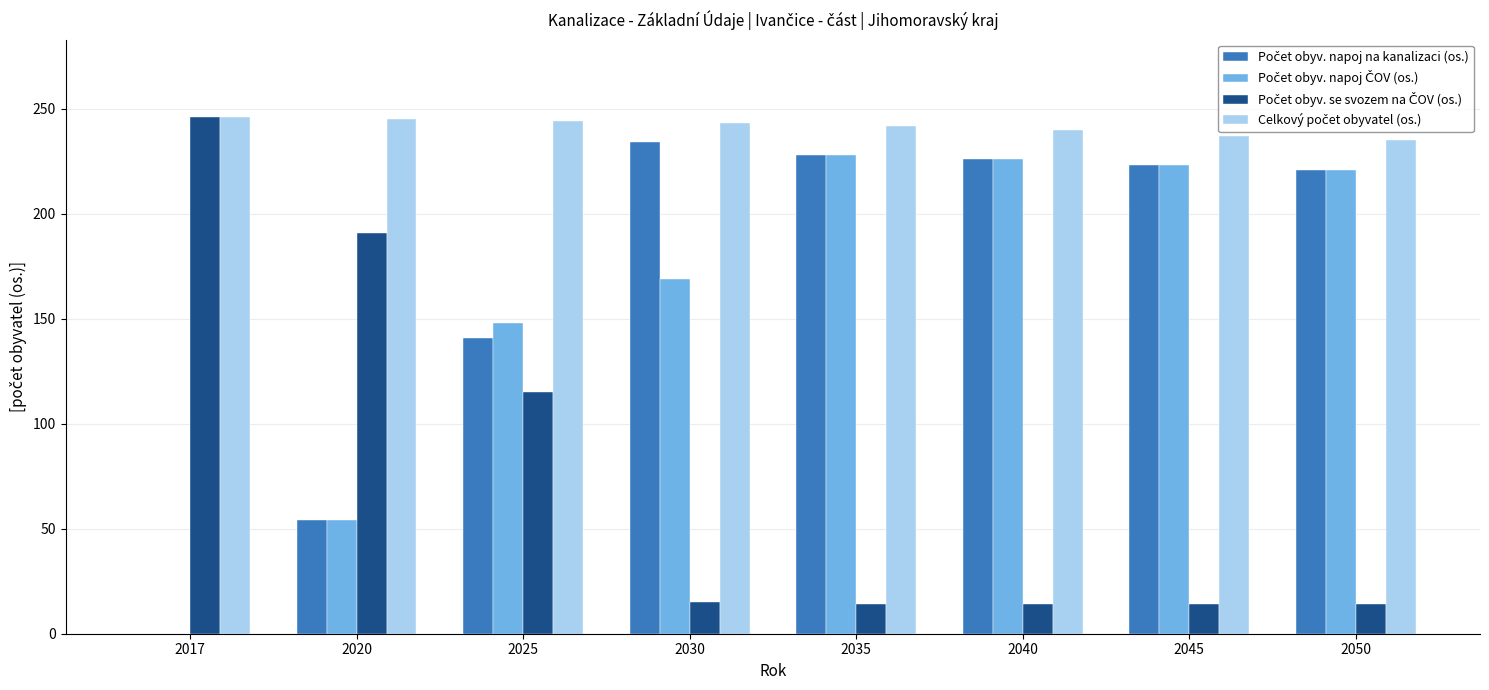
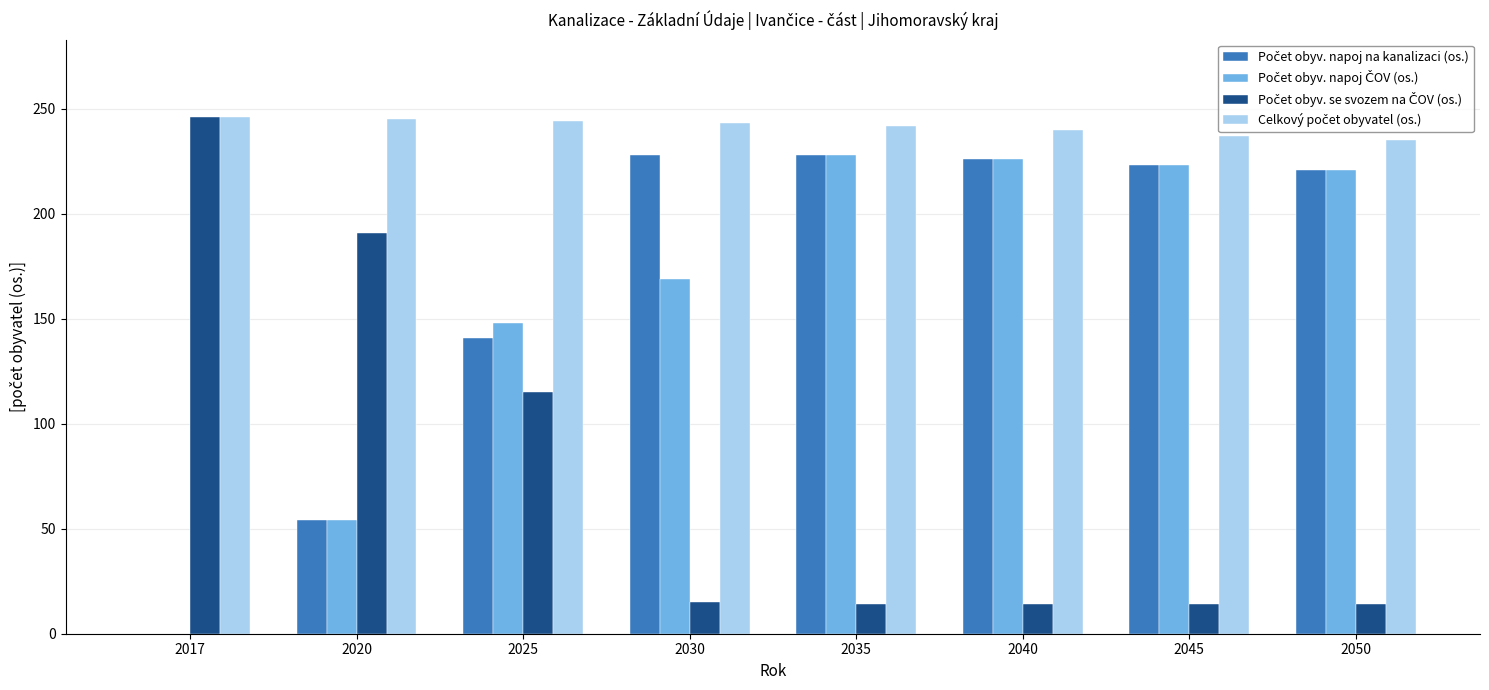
Počet obyv. napoj na kanalizaci (os.), 2030: 234 -> 228
